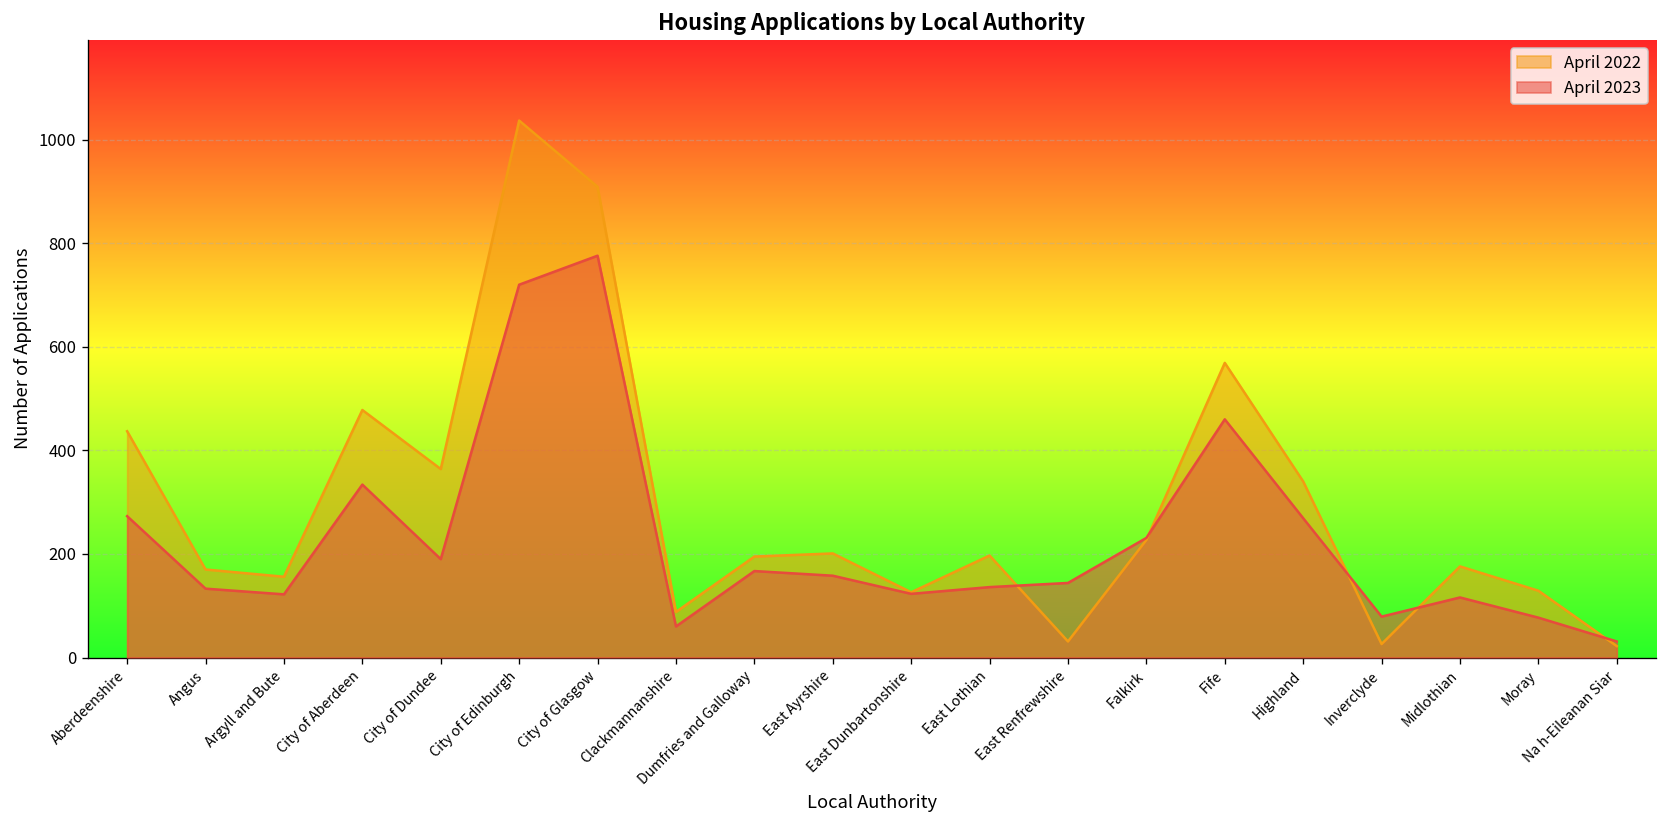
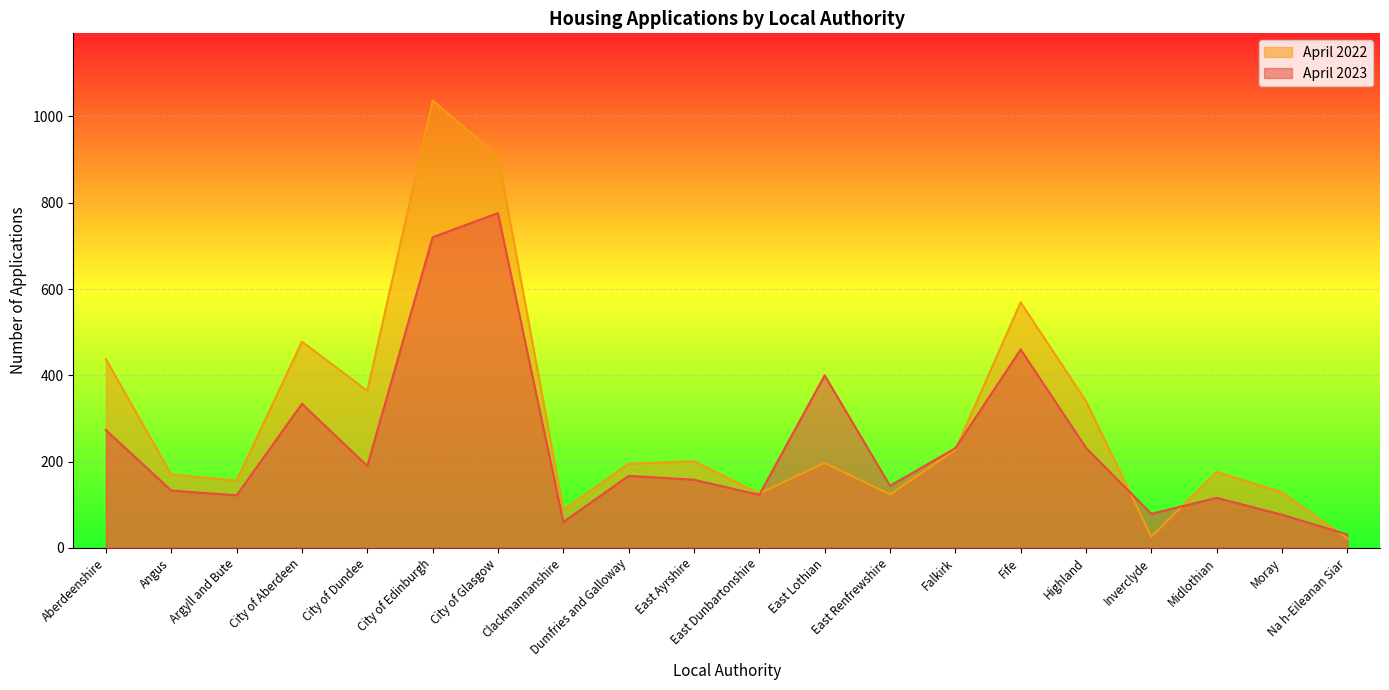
April 2023, East Lothian: 140 -> 400
April 2022, East Renfrewshire: 30 -> 120
April 2023, Highland: 270 -> 230
